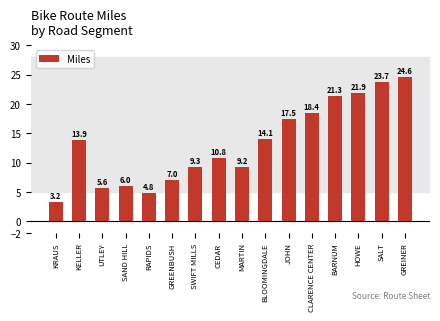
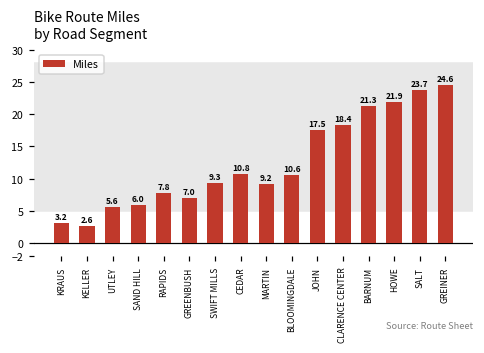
KELLER: 13.9 -> 2.6
RAPIDS: 4.8 -> 7.8
BLOOMINGDALE: 14.1 -> 10.6
